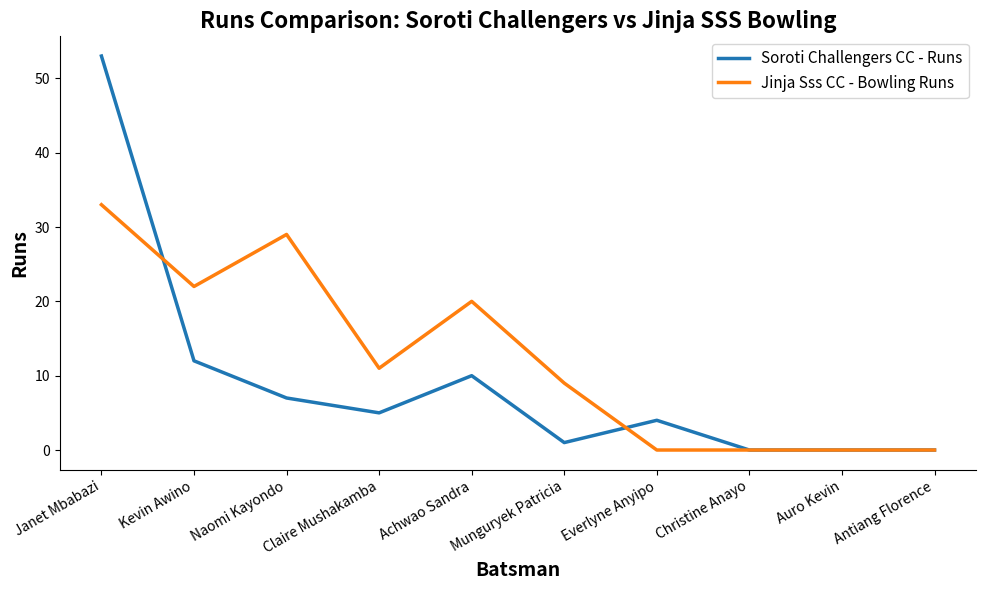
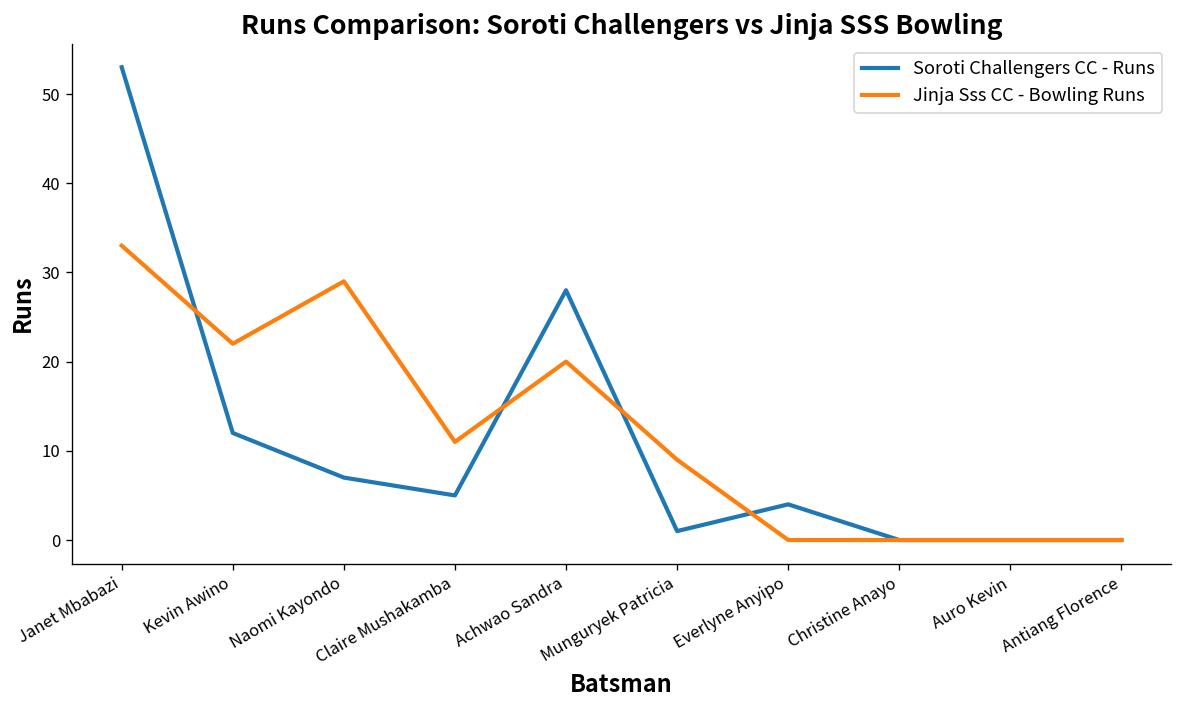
Soroti Challengers CC - Runs, Achwao Sandra: 10 -> 28
